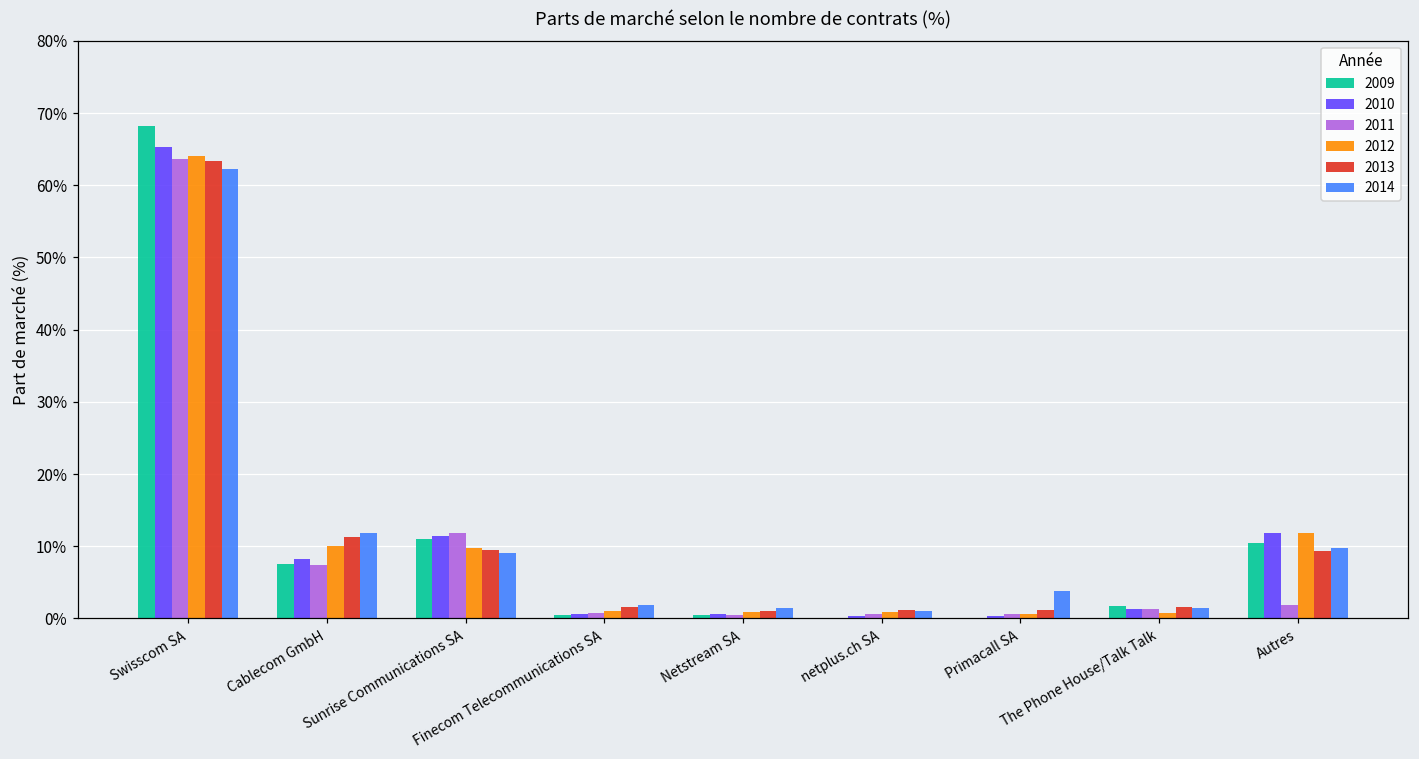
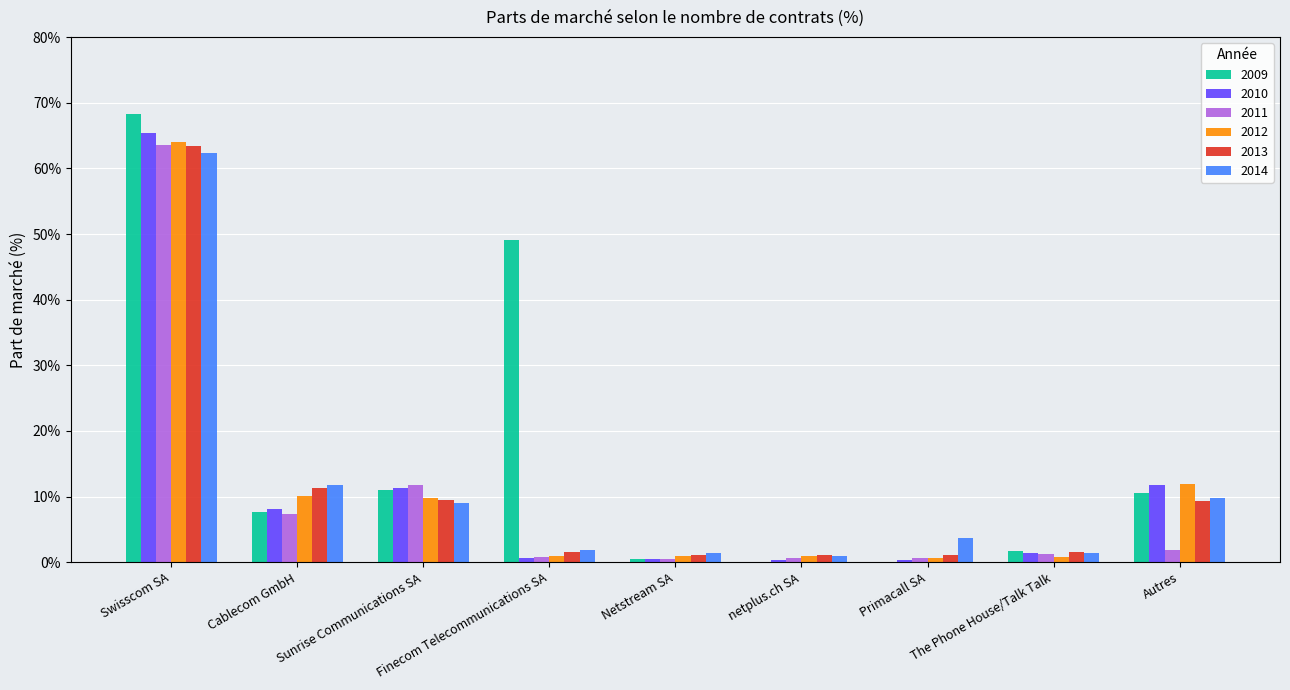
2009, Finecom Telecommunications SA: 0% -> 49%
